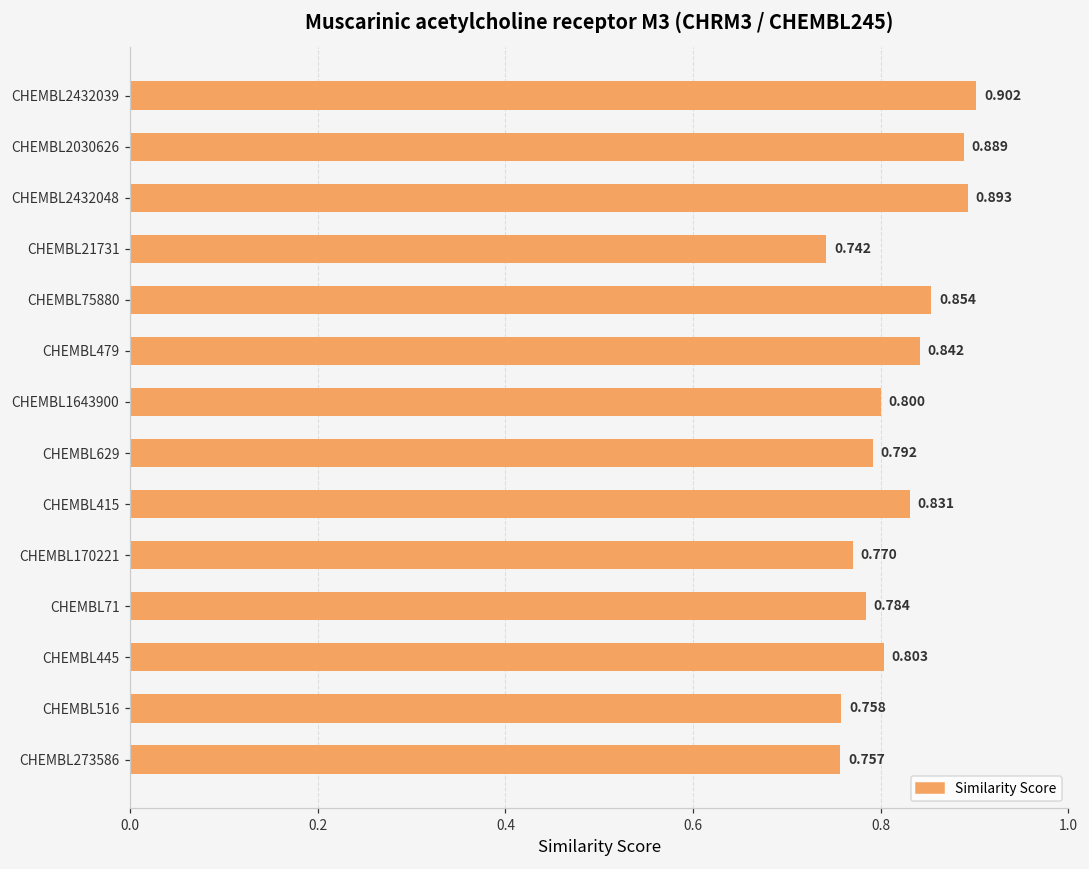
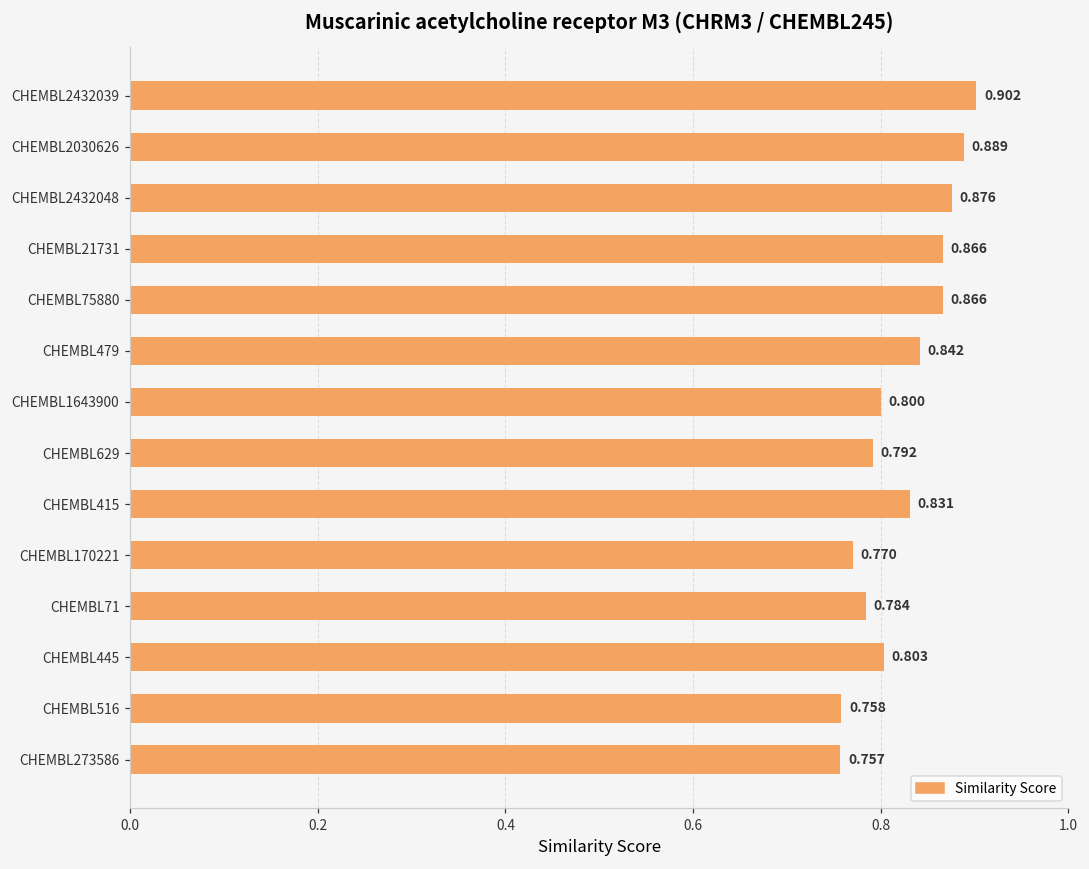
CHEMBL2432048: 0.893 -> 0.876
CHEMBL21731: 0.742 -> 0.866
CHEMBL75880: 0.854 -> 0.866
